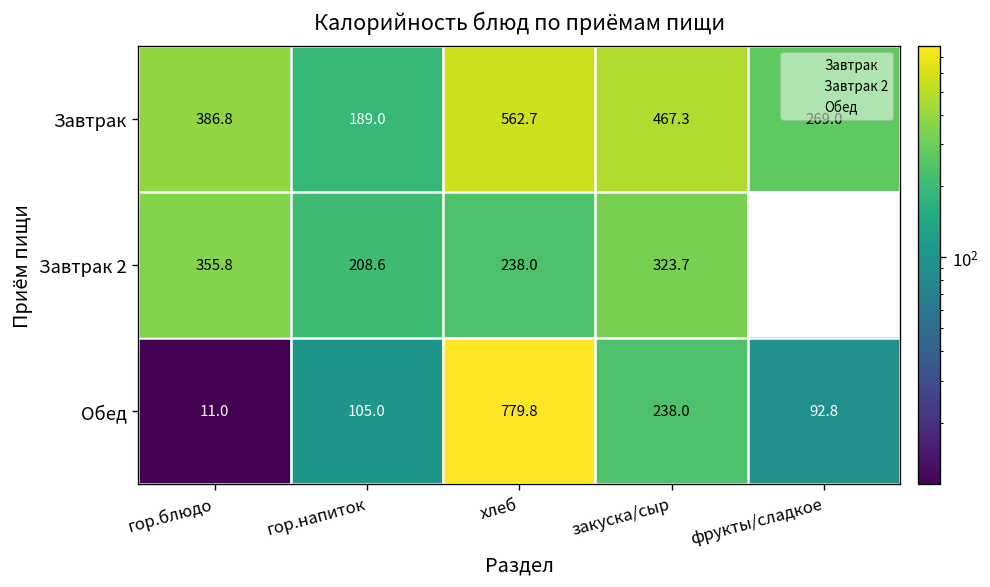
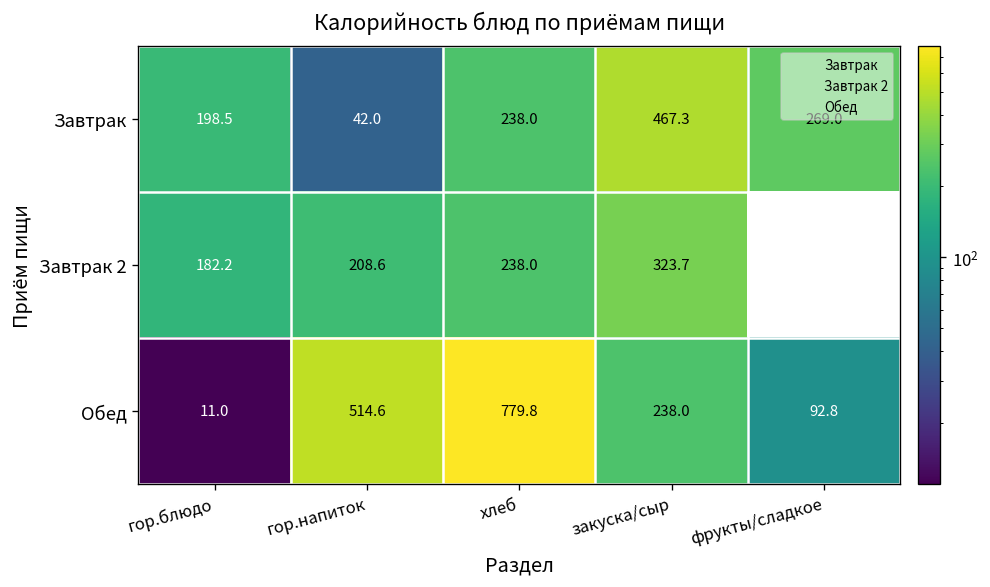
Завтрак, гор.блюдо: 386.8 -> 198.5
Завтрак, гор.напиток: 189.0 -> 42.0
Завтрак, хлеб: 562.7 -> 238.0
Завтрак 2, гор.блюдо: 355.8 -> 182.2
Обед, гор.напиток: 105.0 -> 514.6
